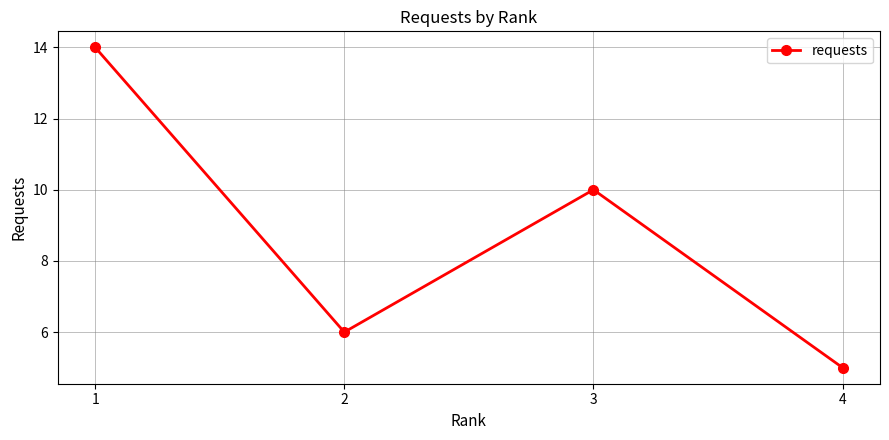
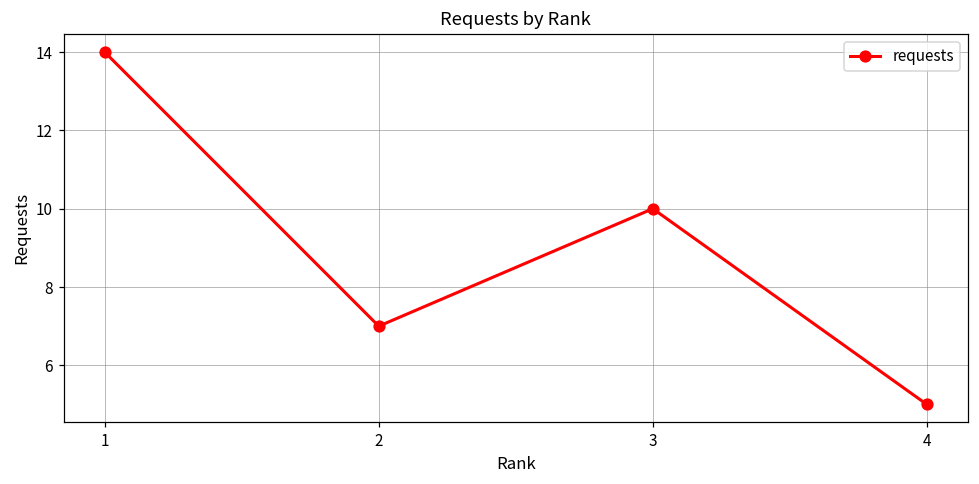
2: 6 -> 7
